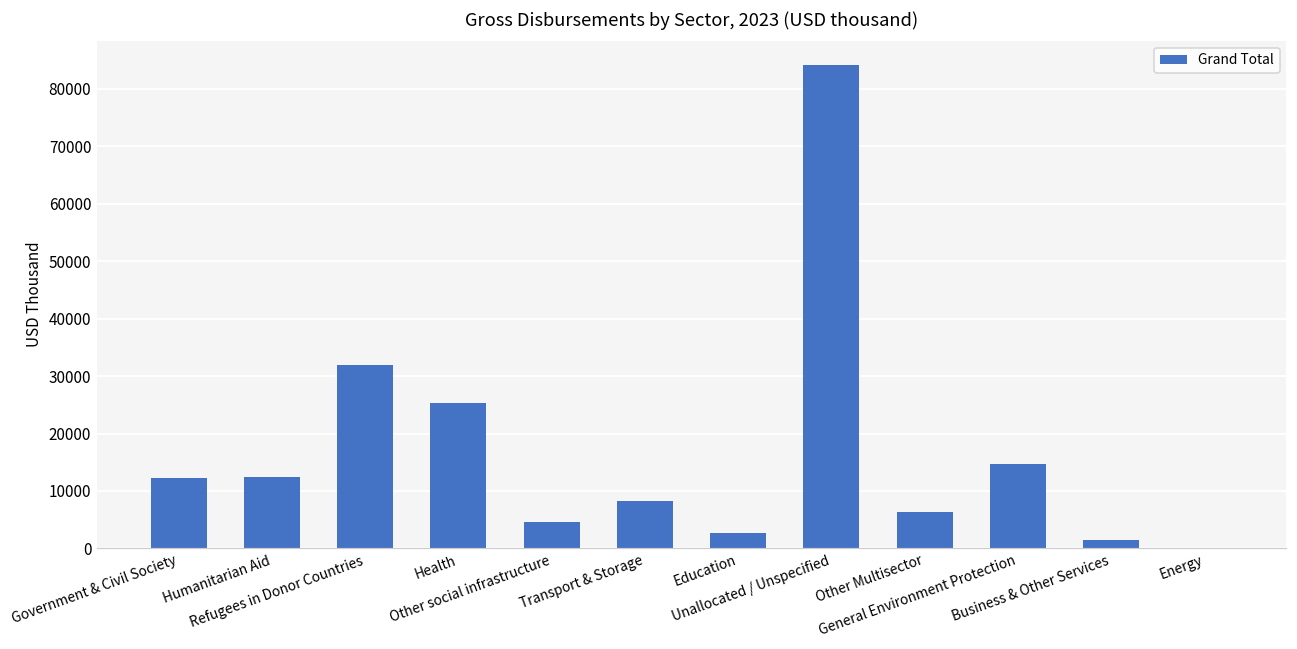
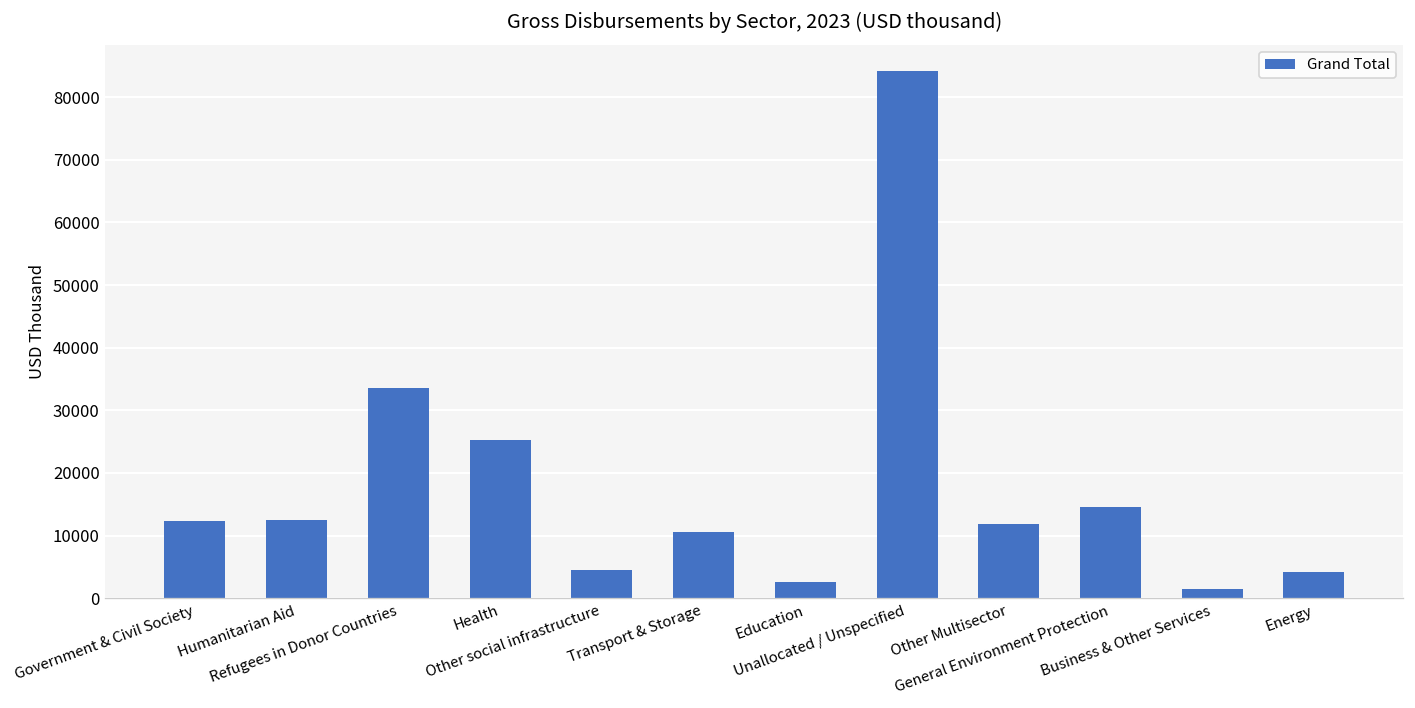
Refugees in Donor Countries: 32000 -> 33000
Transport & Storage: 8000 -> 11000
Other Multisector: 6000 -> 12000
Energy: 0 -> 4000
